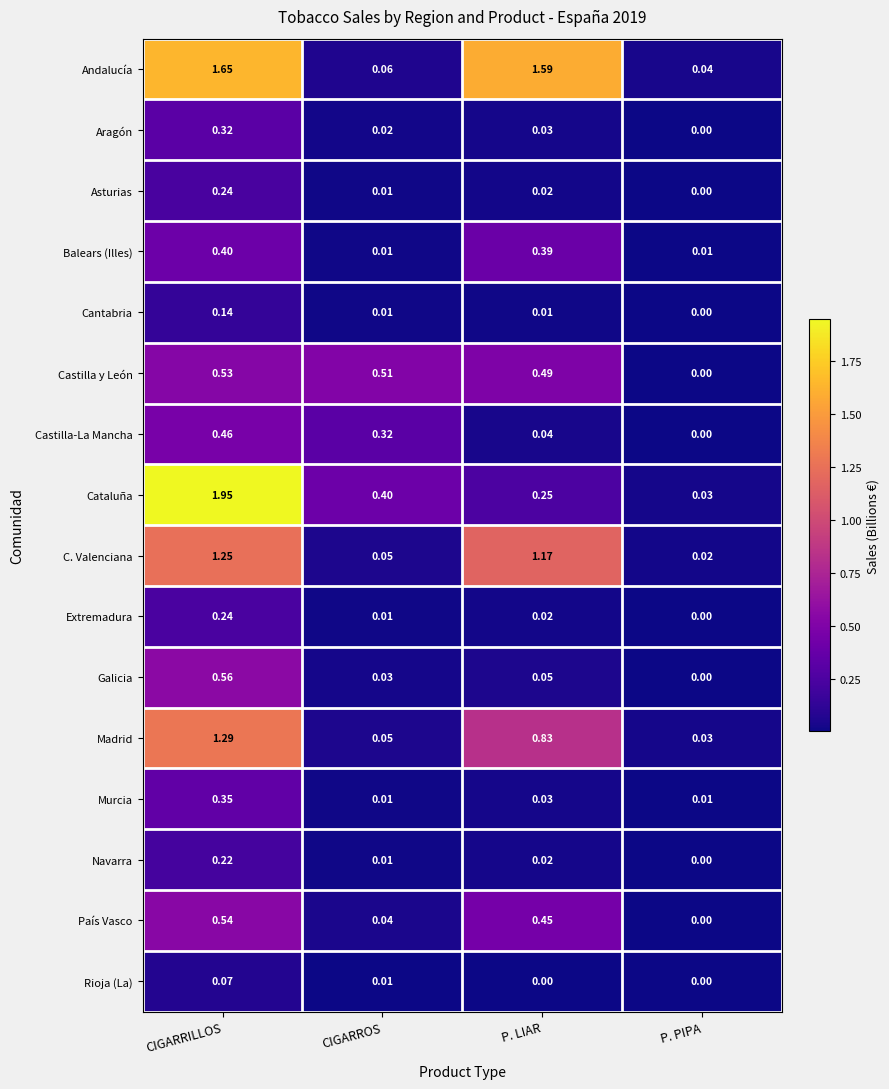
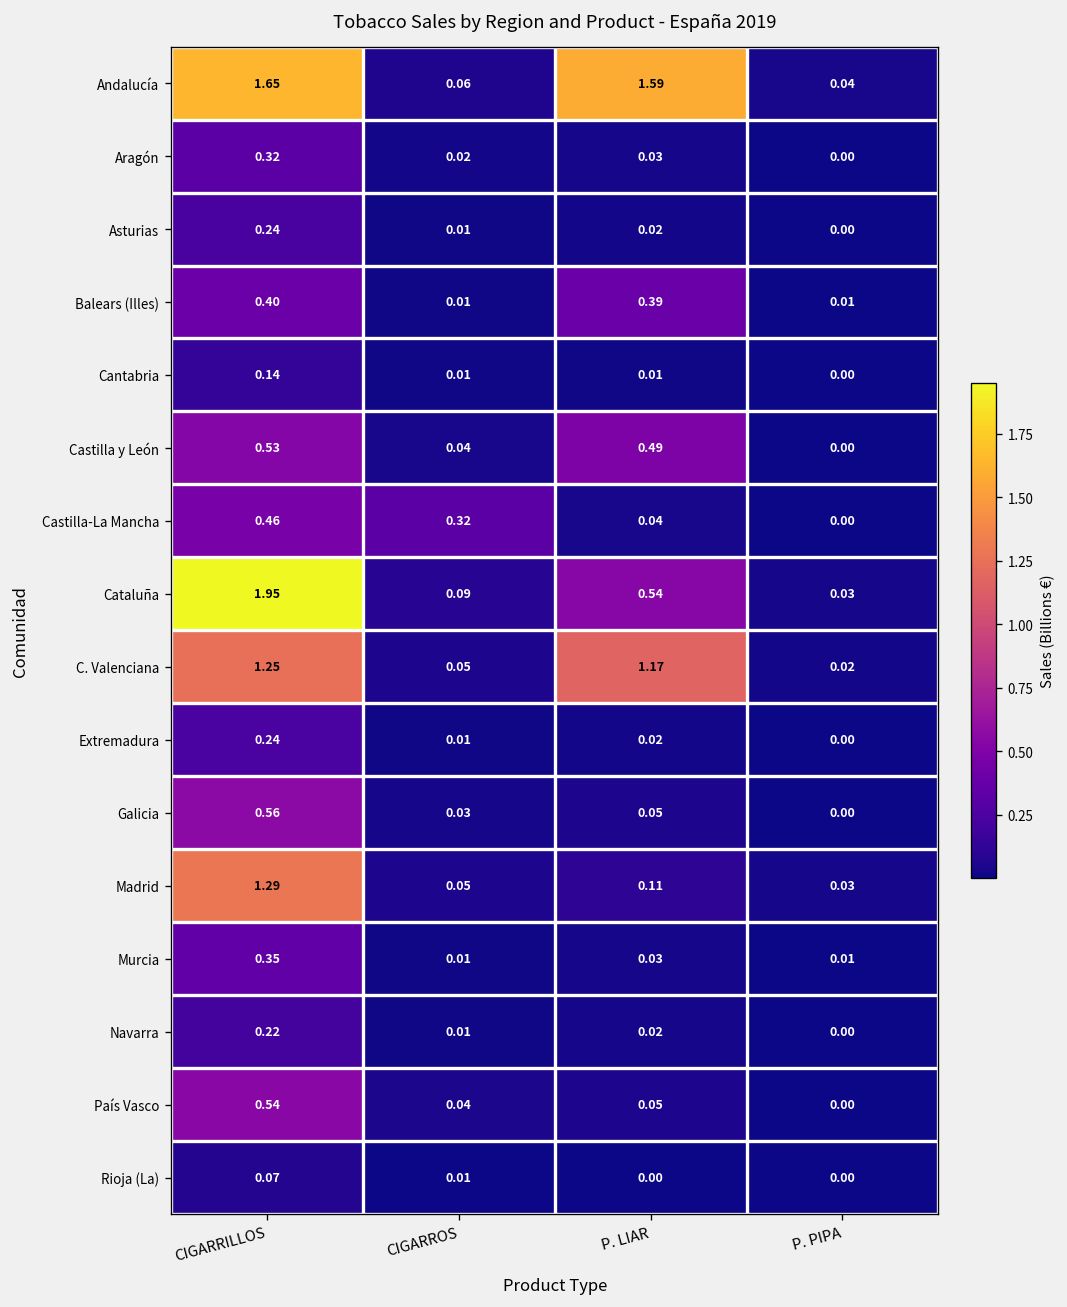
Castilla y León, CIGARROS: 0.51 -> 0.04
Cataluña, CIGARROS: 0.40 -> 0.09
Cataluña, P. LIAR: 0.25 -> 0.54
Madrid, P. LIAR: 0.83 -> 0.11
País Vasco, P. LIAR: 0.45 -> 0.05
